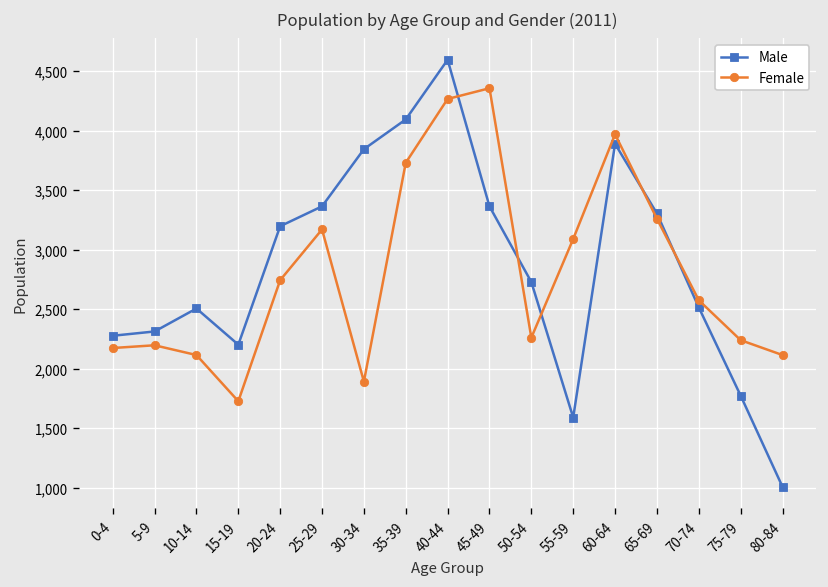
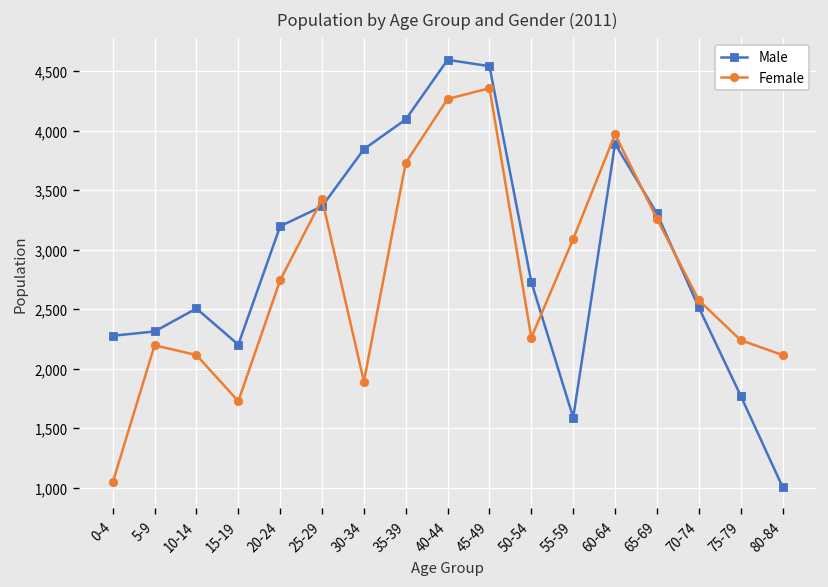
Female, 0-4: 2,200 -> 1,000
Female, 25-29: 3,200 -> 3,400
Male, 45-49: 3,400 -> 4,500
